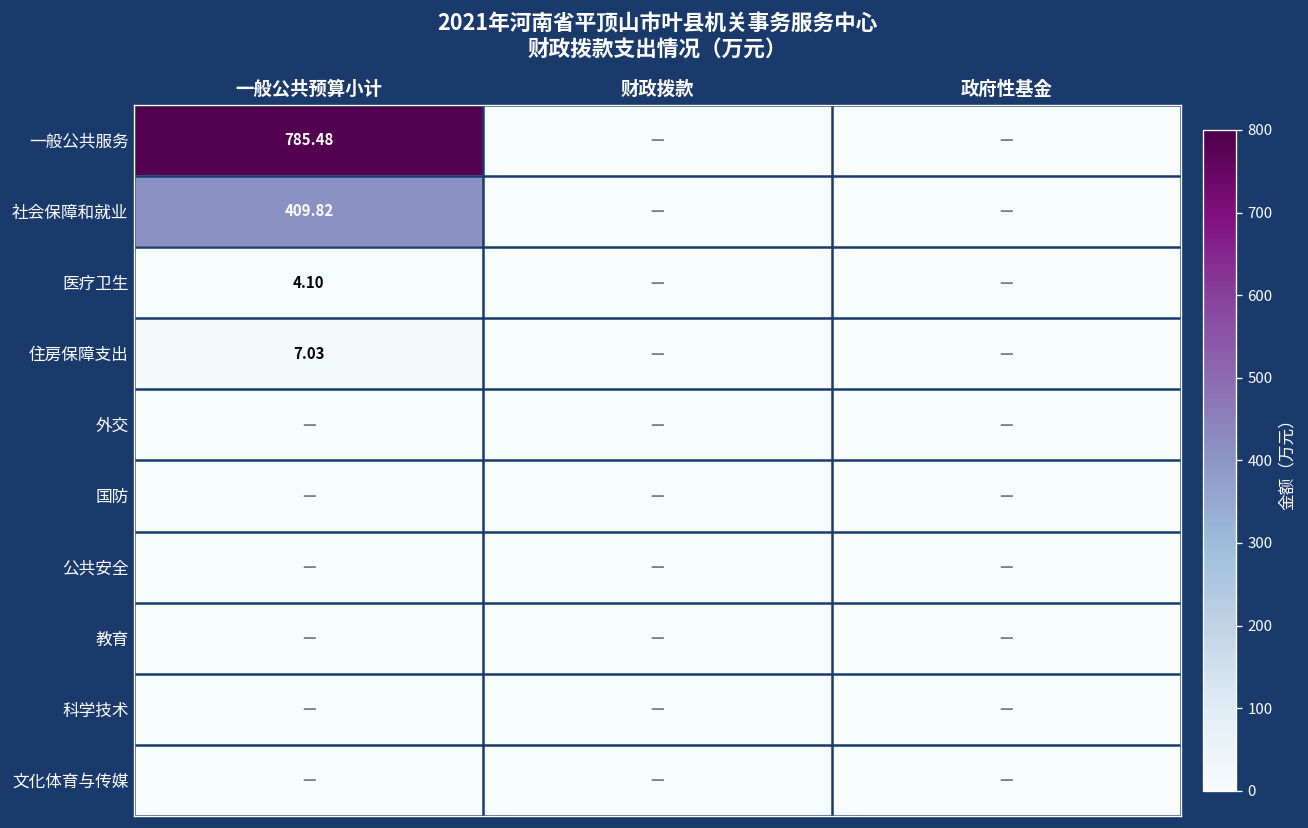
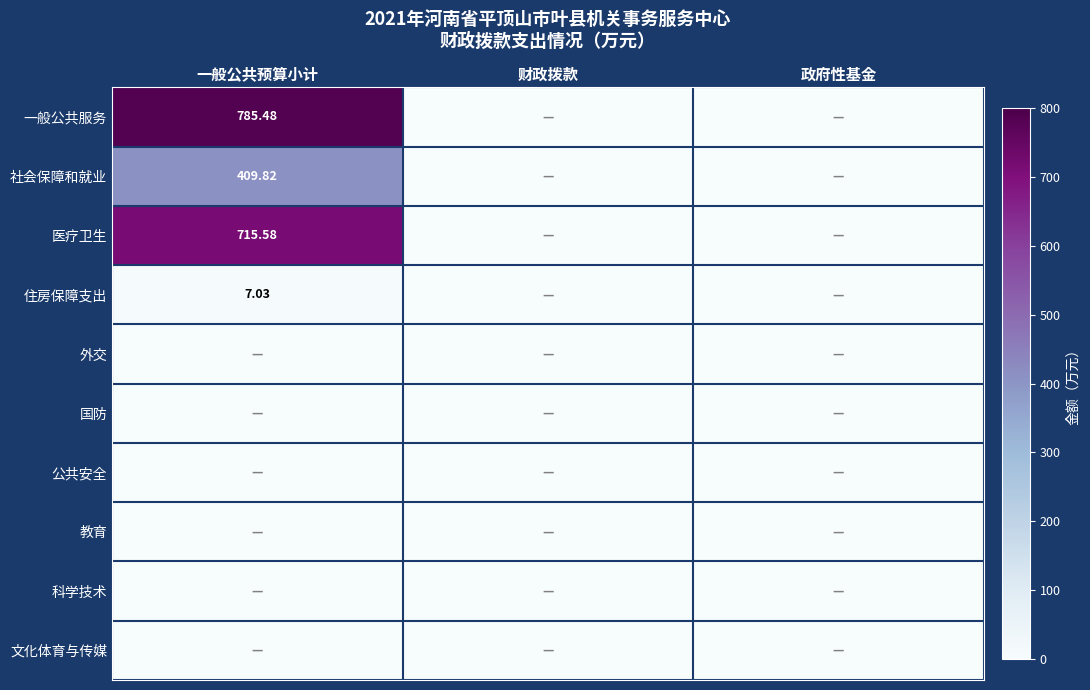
医疗卫生, 一般公共预算小计: 4.10 -> 715.58
